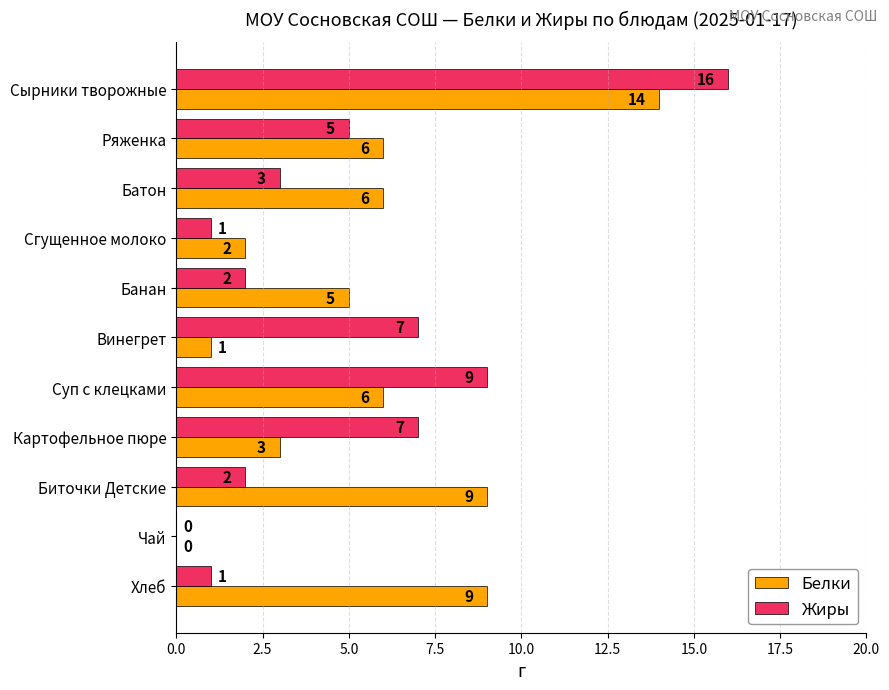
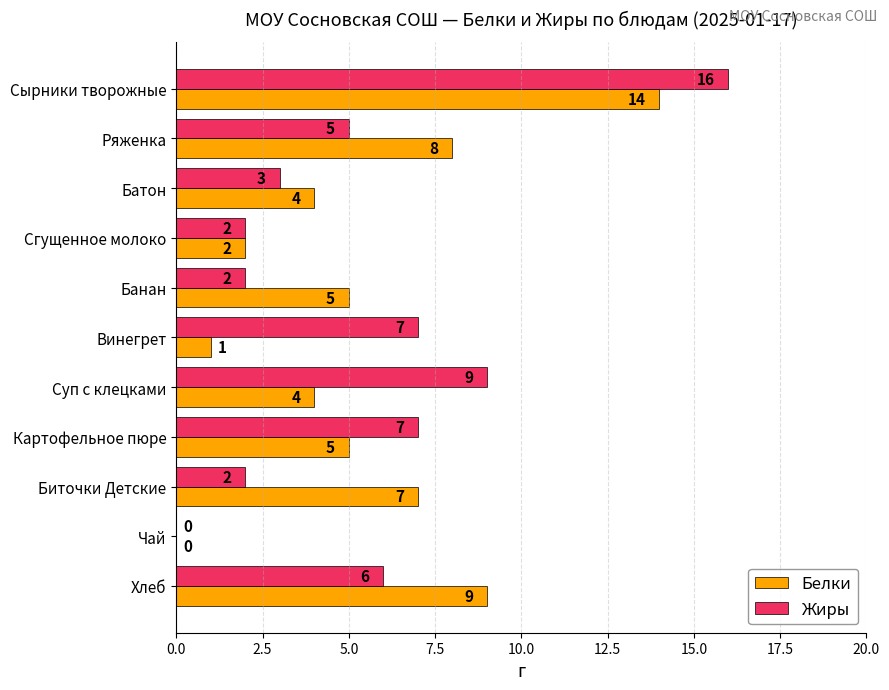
Белки, Ряженка: 6 -> 8
Белки, Батон: 6 -> 4
Жиры, Сгущенное молоко: 1 -> 2
Белки, Суп с клецками: 6 -> 4
Белки, Картофельное пюре: 3 -> 5
Белки, Биточки Детские: 9 -> 7
Жиры, Хлеб: 1 -> 6
